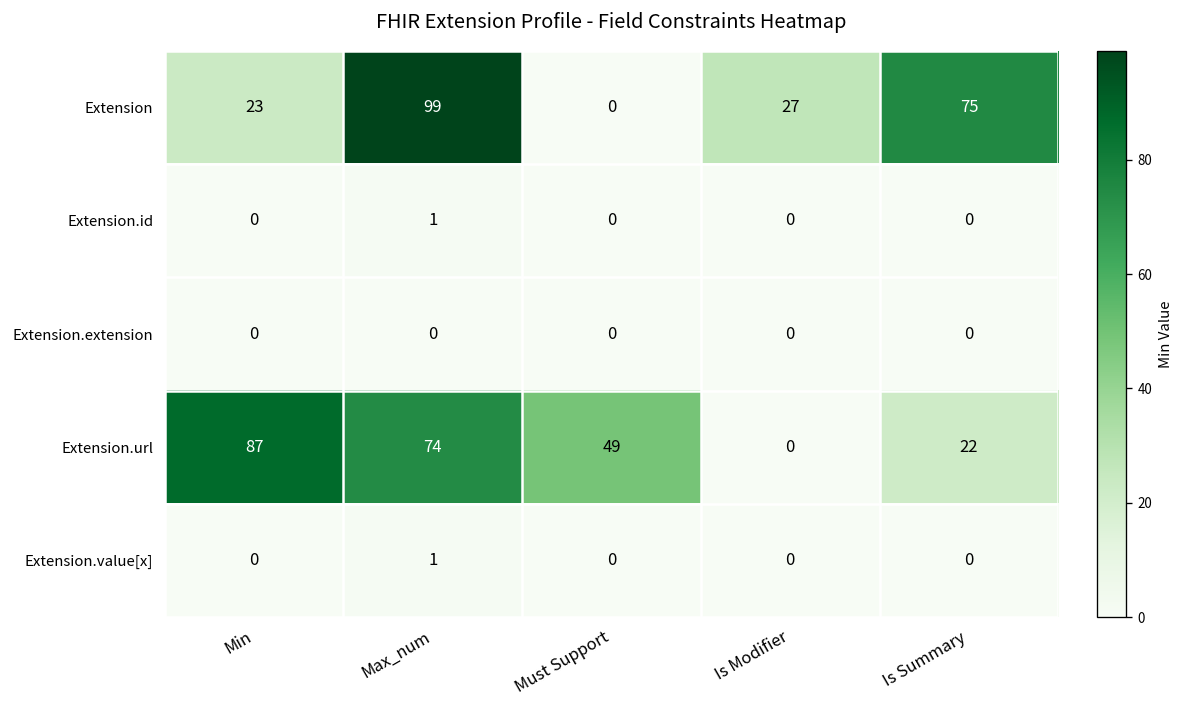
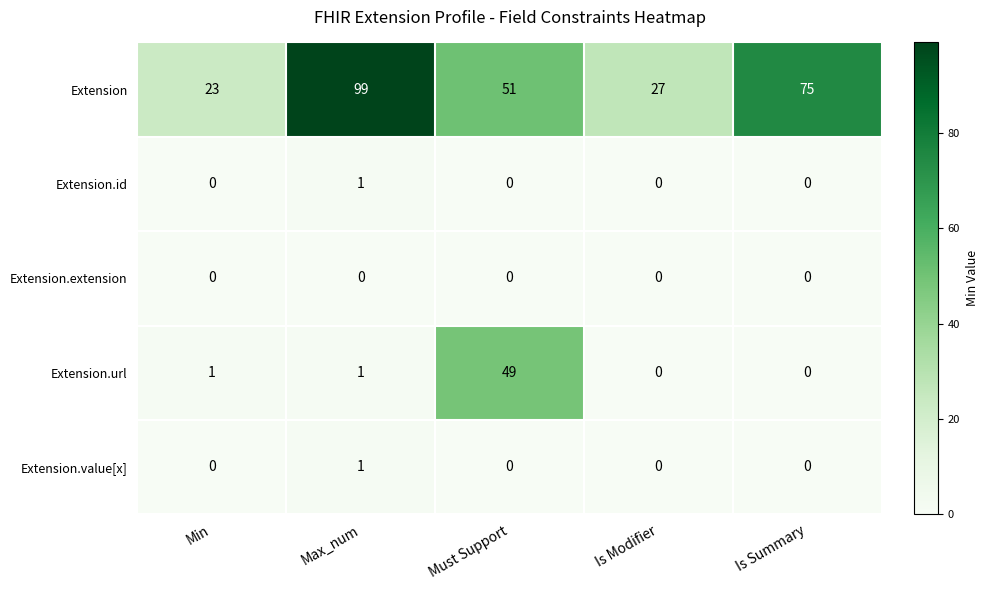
Extension, Must Support: 0 -> 51
Extension.url, Min: 87 -> 1
Extension.url, Max_num: 74 -> 1
Extension.url, Is Summary: 22 -> 0
